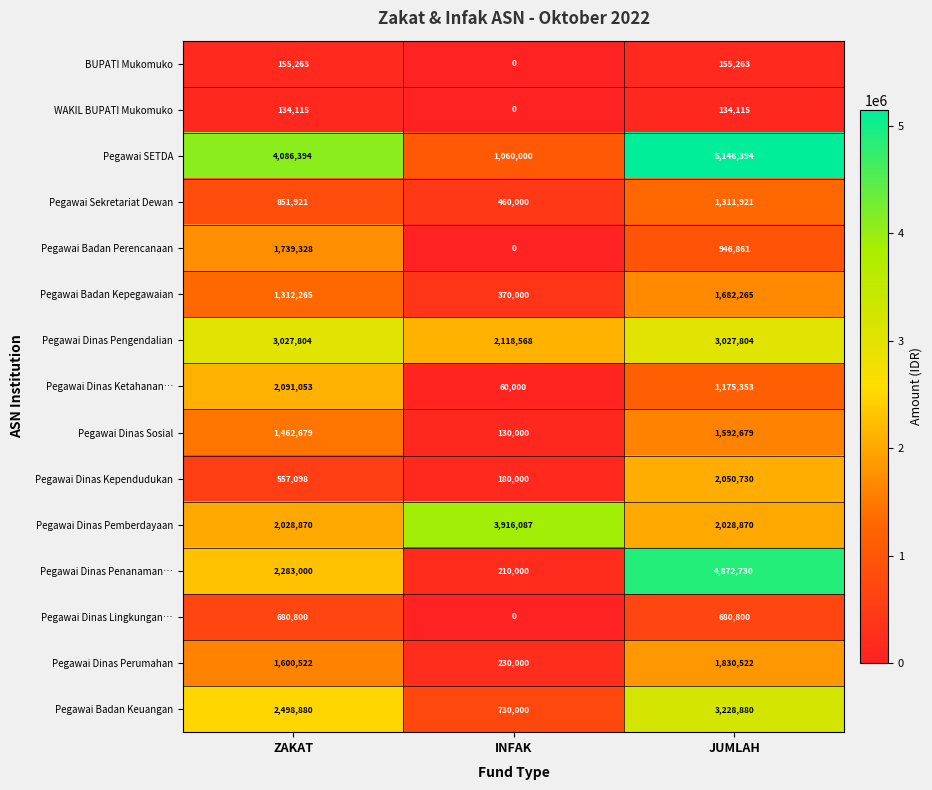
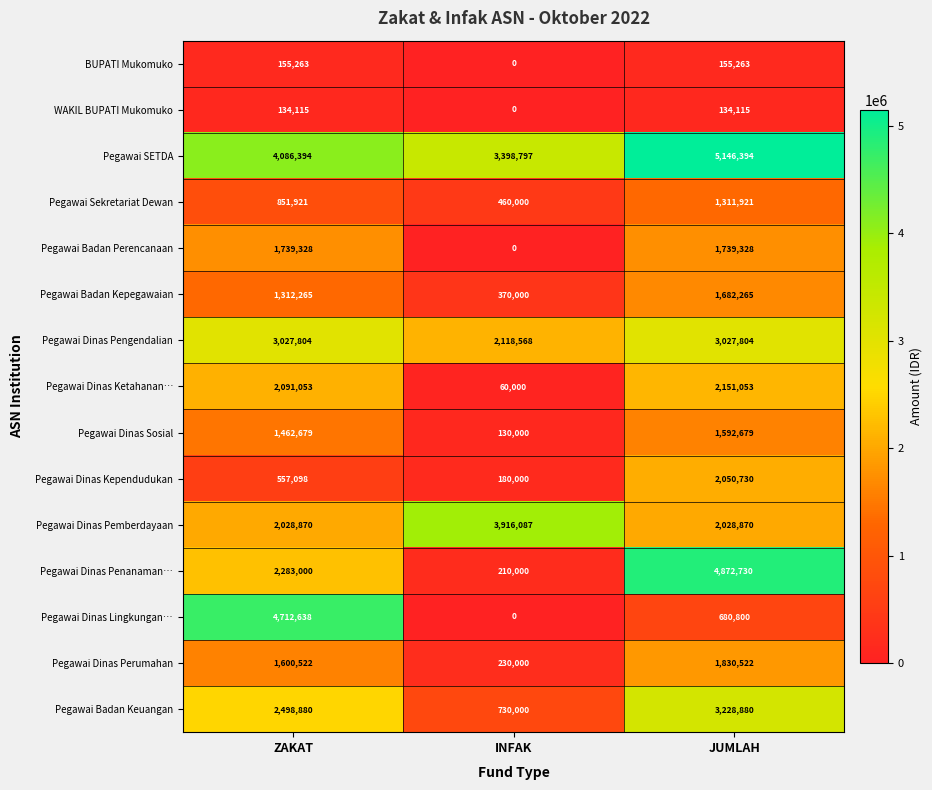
Pegawai SETDA, INFAK: 1,060,000 -> 3,398,797
Pegawai Badan Perencanaan, JUMLAH: 946,861 -> 1,739,328
Pegawai Dinas Ketahanan…, JUMLAH: 1,175,353 -> 2,151,053
Pegawai Dinas Lingkungan…, ZAKAT: 680,800 -> 4,712,638
